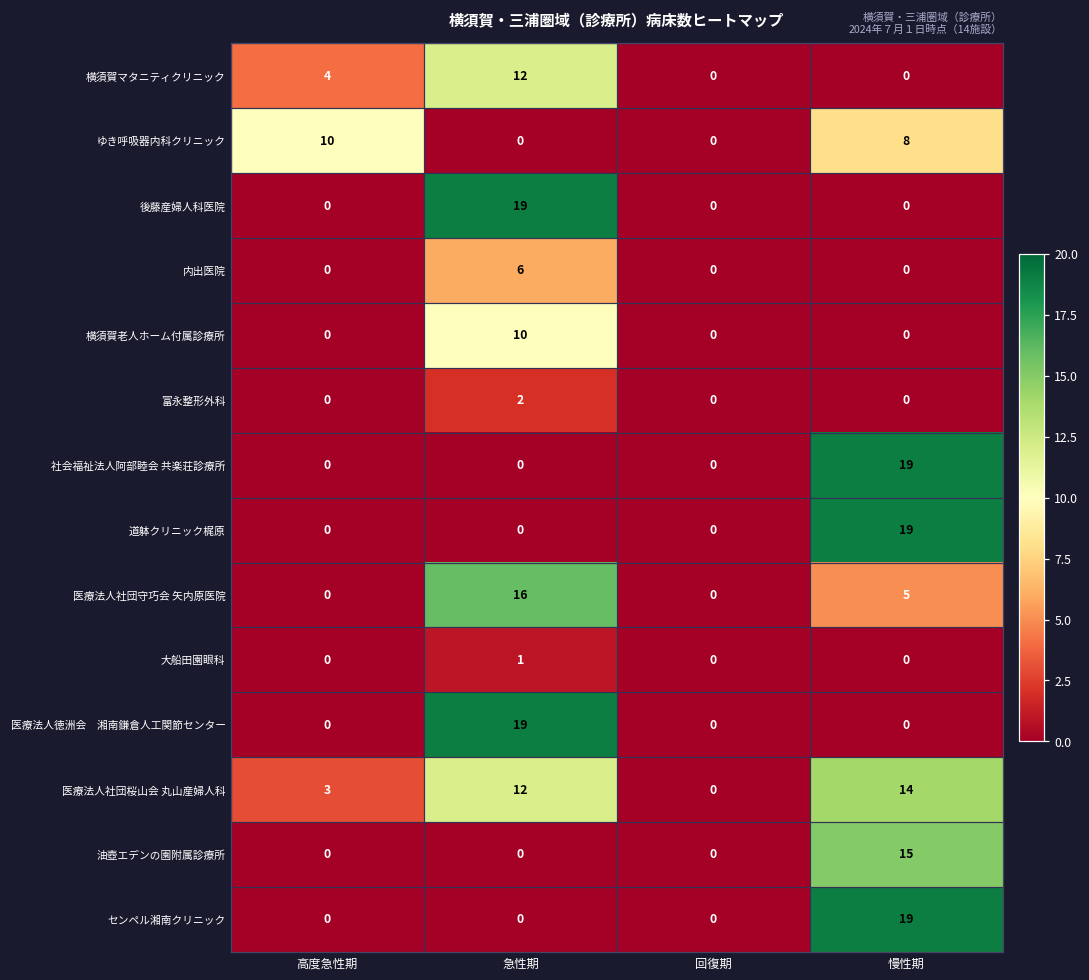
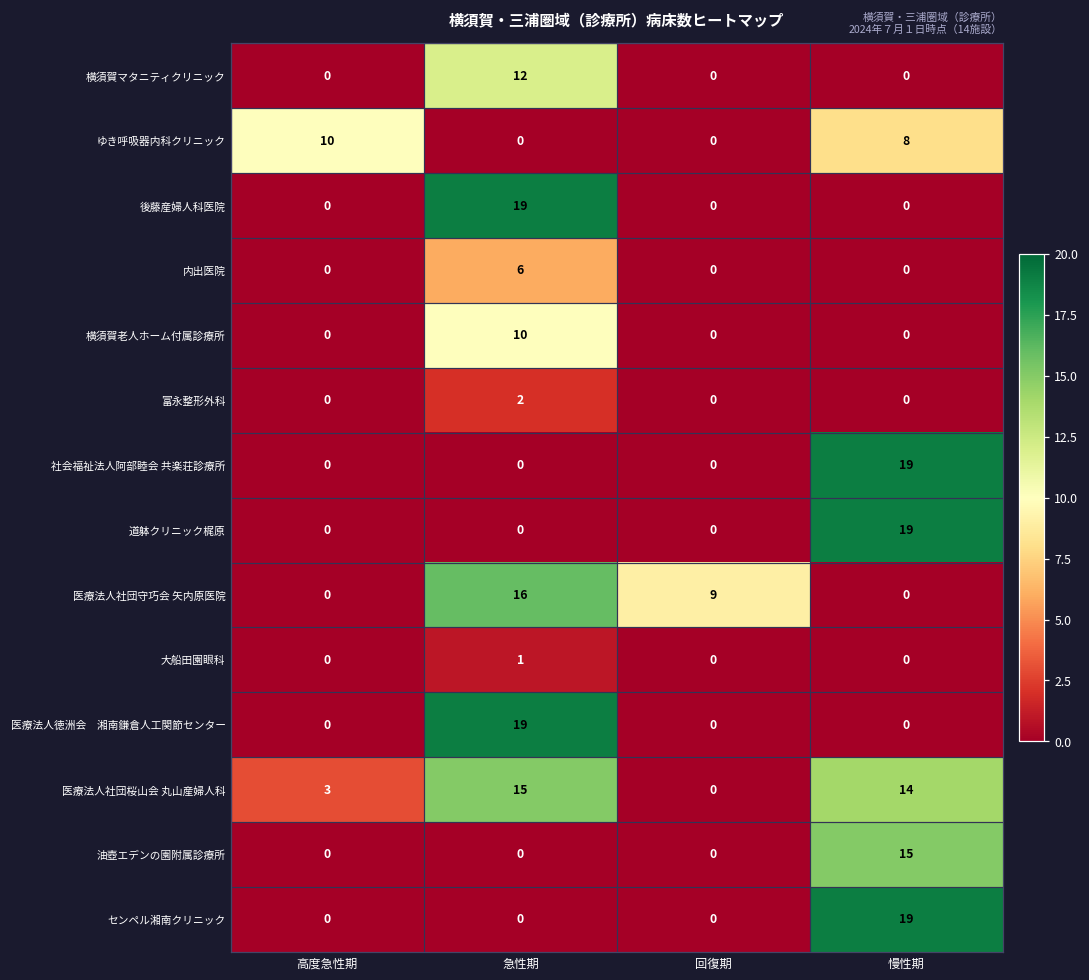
横須賀マタニティクリニック, 高度急性期: 4 -> 0
医療法人社団守巧会 矢内原医院, 回復期: 0 -> 9
医療法人社団守巧会 矢内原医院, 慢性期: 5 -> 0
医療法人社団桜山会 丸山産婦人科, 急性期: 12 -> 15
